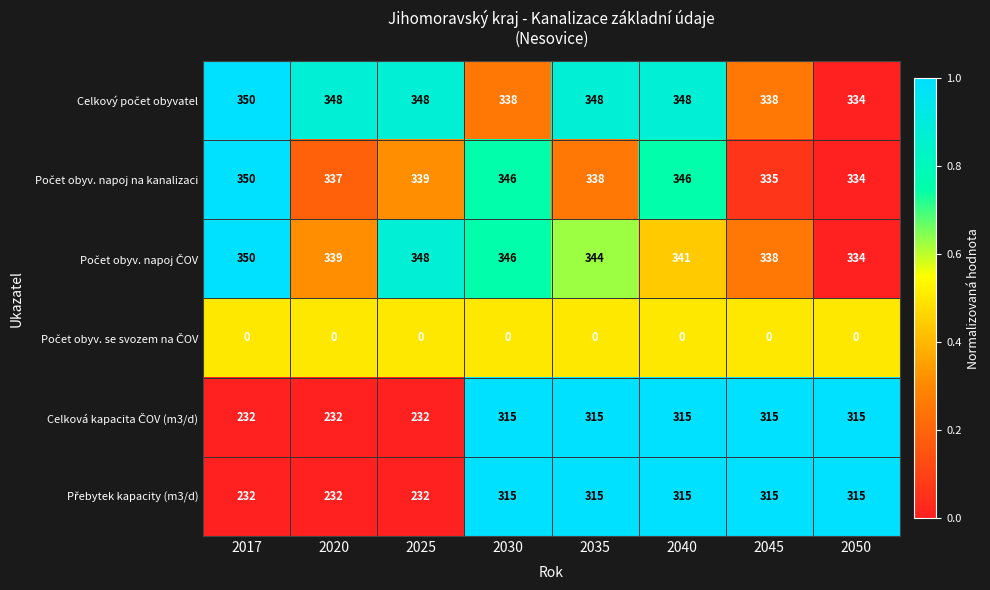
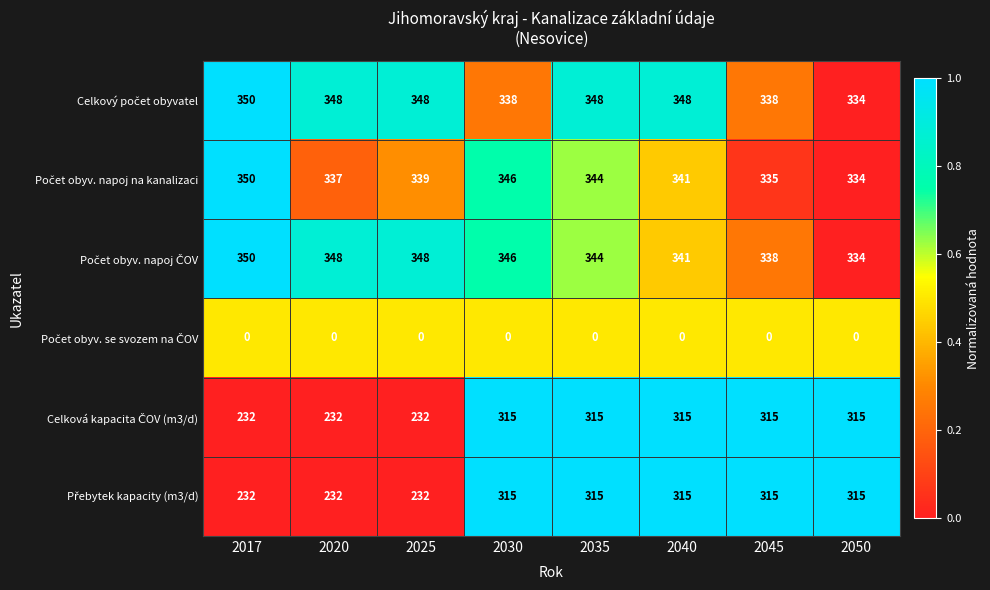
Počet obyv. napoj na kanalizaci, 2035: 338 -> 344
Počet obyv. napoj na kanalizaci, 2040: 346 -> 341
Počet obyv. napoj ČOV, 2020: 339 -> 348
